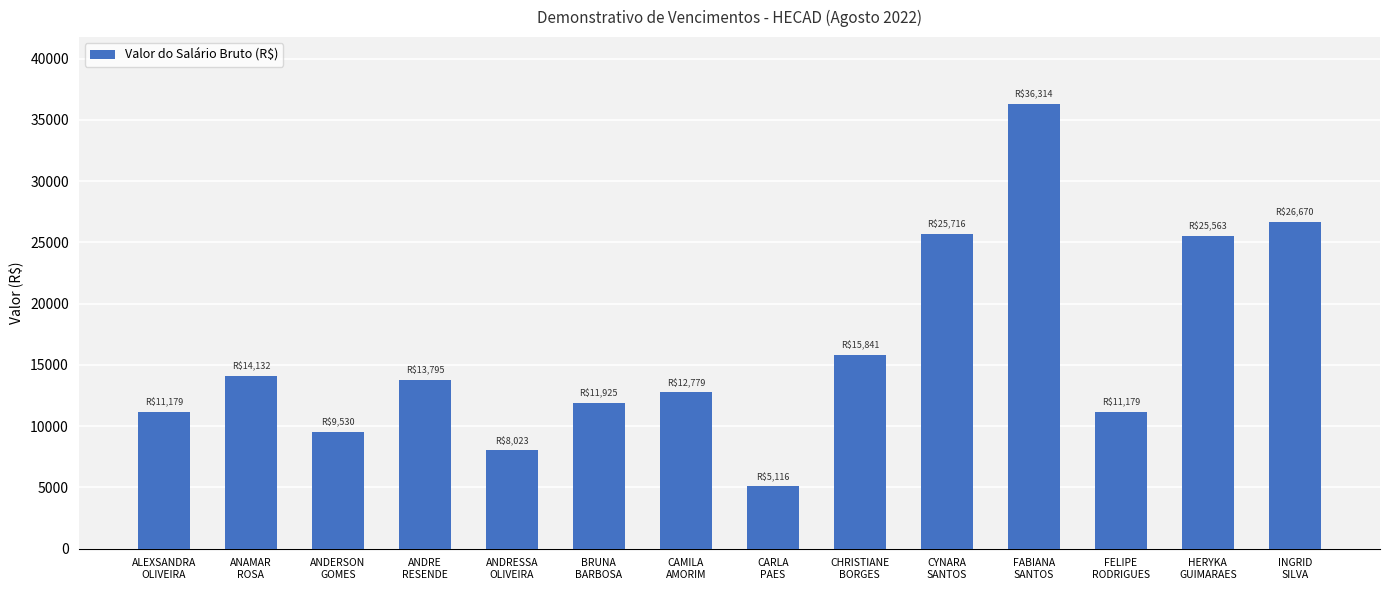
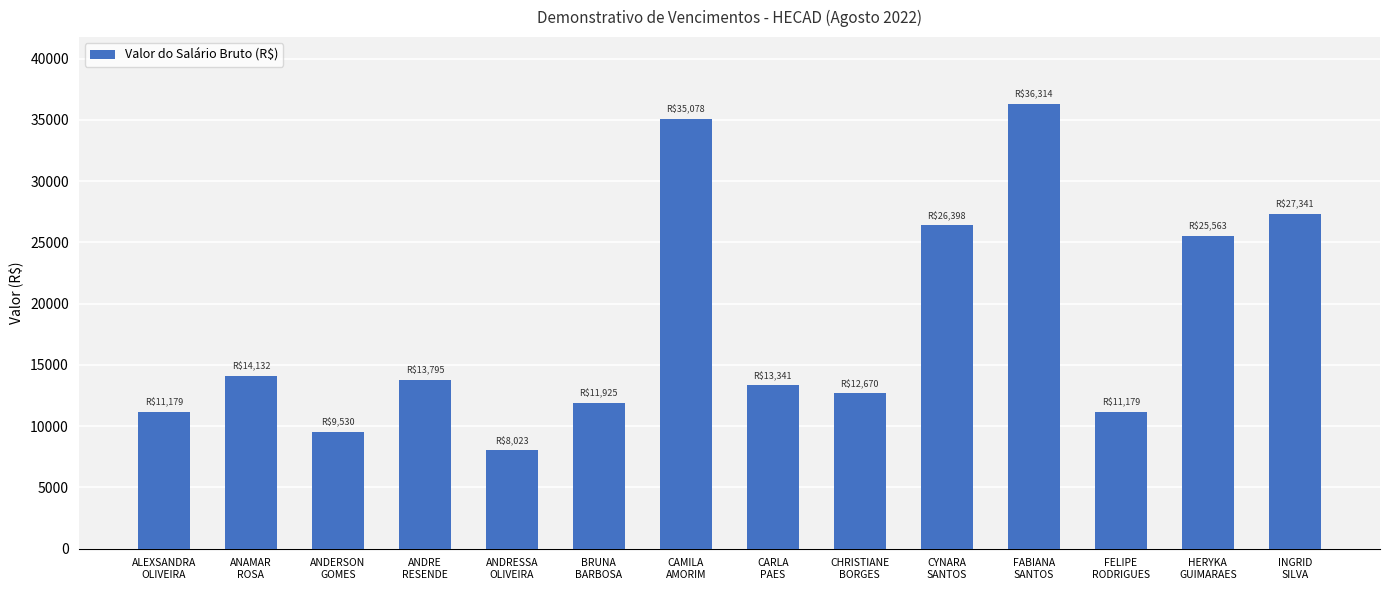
CAMILA AMORIM: $12,779 -> $35,078
CARLA PAES: $5,116 -> $13,341
CHRISTIANE BORGES: $15,841 -> $12,670
CYNARA SANTOS: $25,716 -> $26,398
INGRID SILVA: $26,670 -> $27,341
